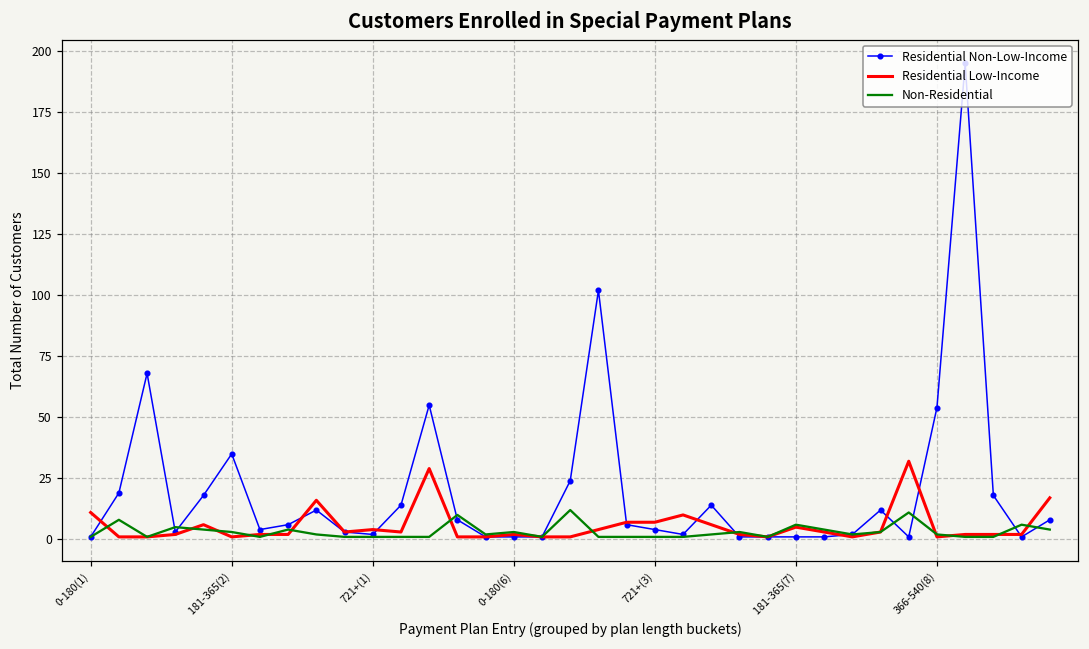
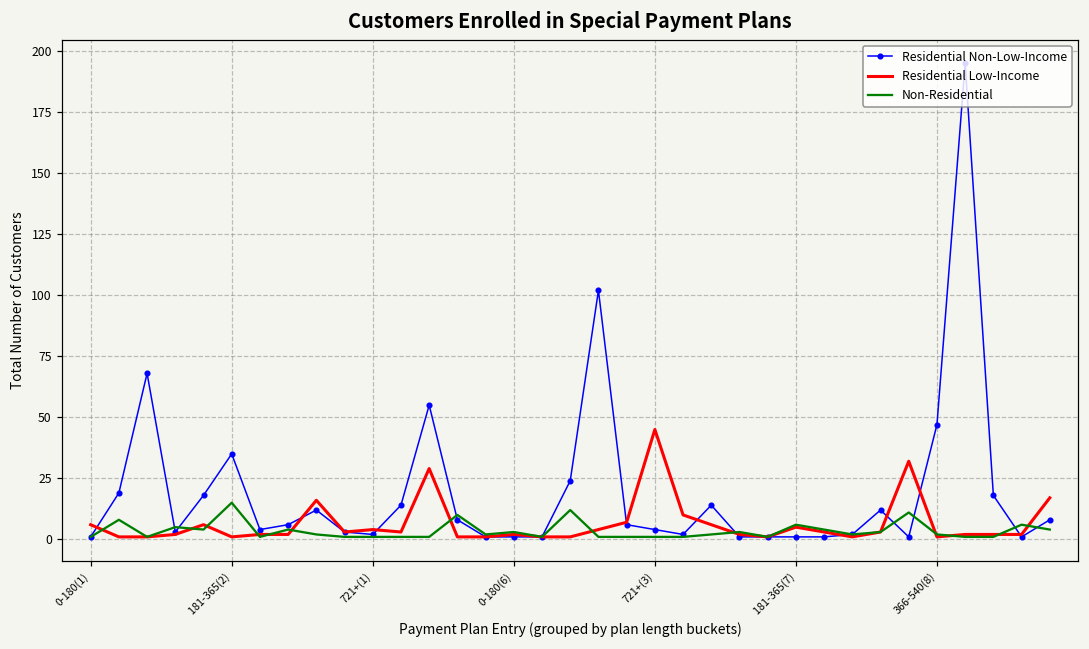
Residential Low-Income, 0-180(1): 11 -> 6
Non-Residential, 181-365(2): 3 -> 15
Residential Low-Income, 721+(3): 7 -> 45
Residential Non-Low-Income, 366-540(8): 54 -> 47
